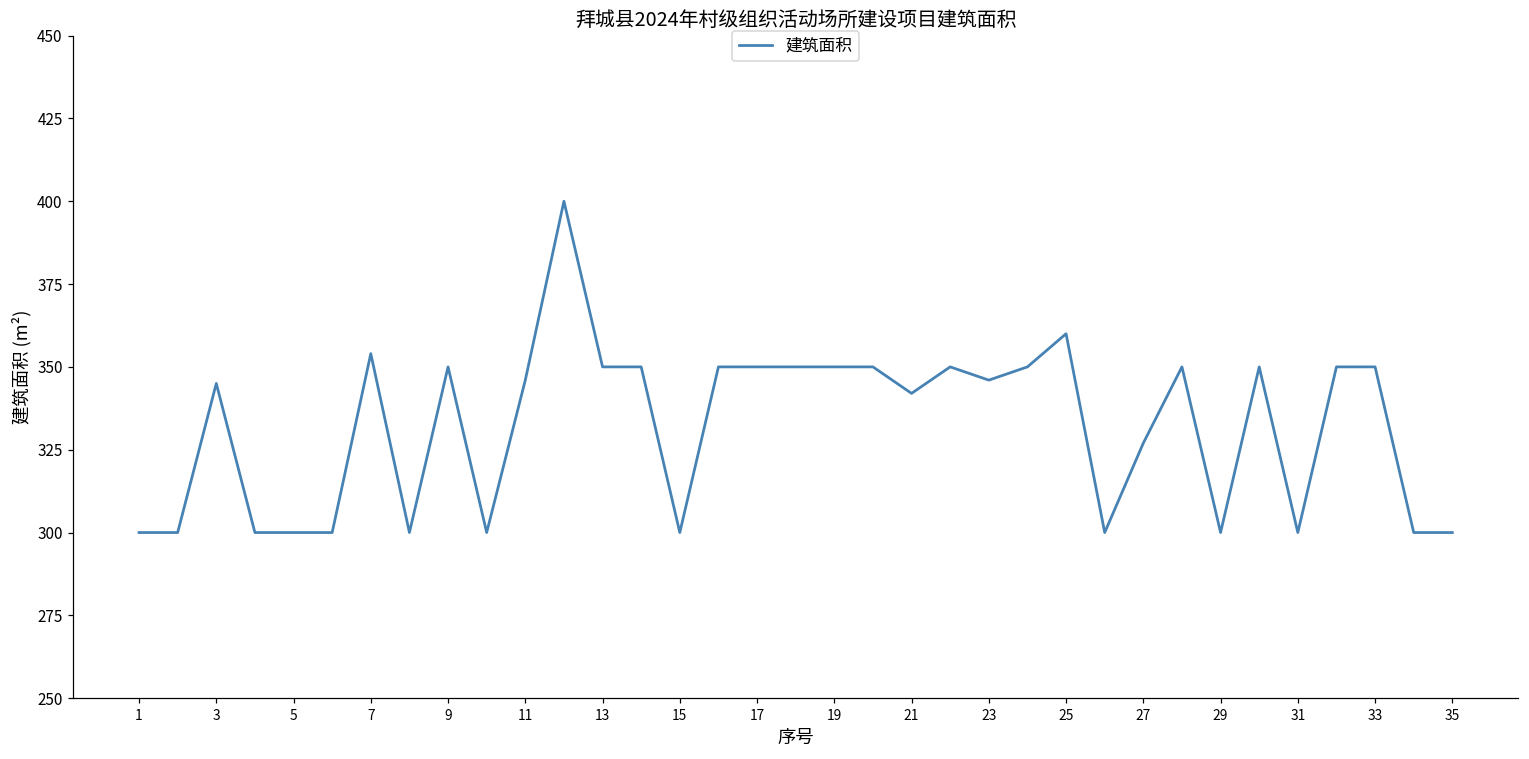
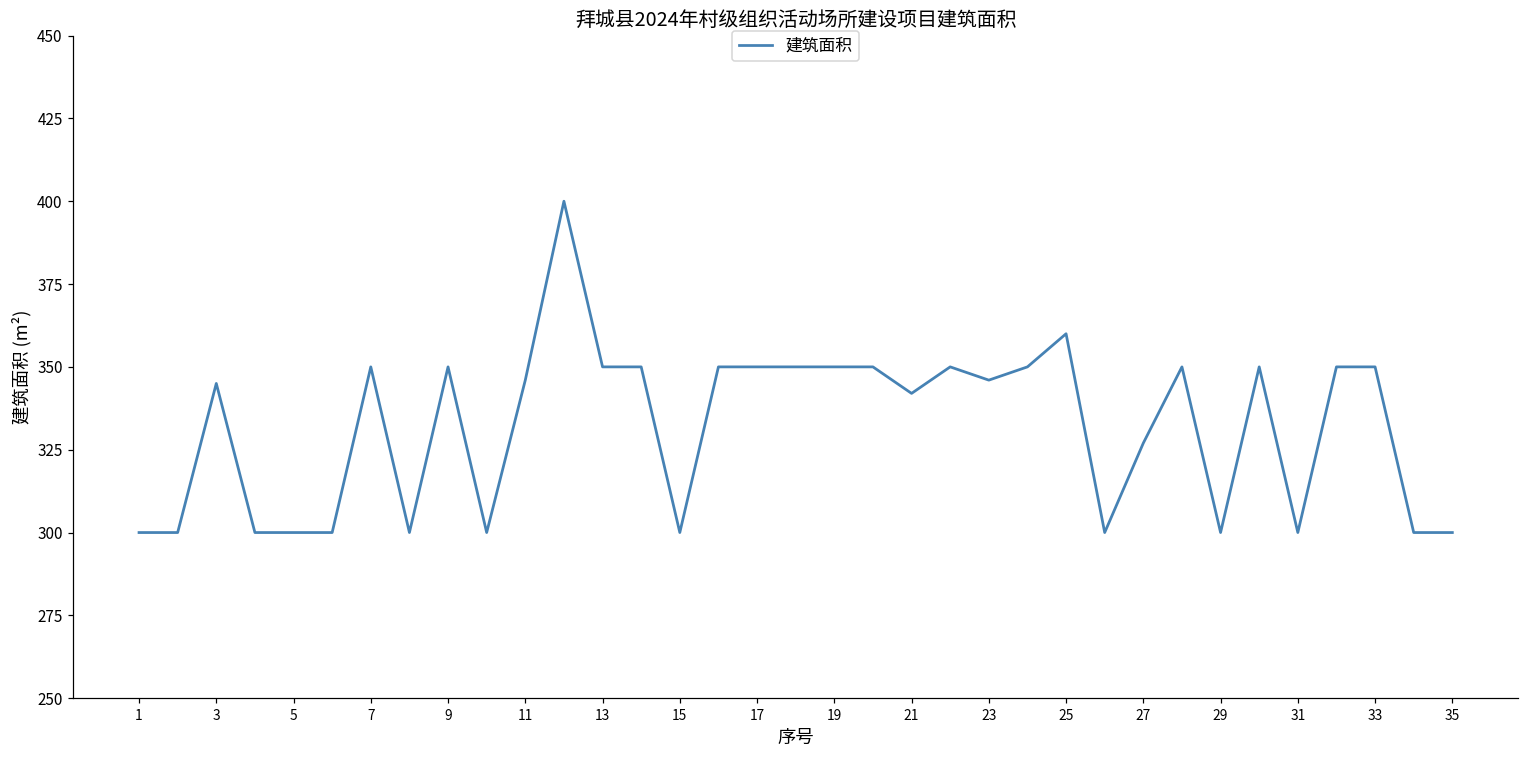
7: 354 -> 350
